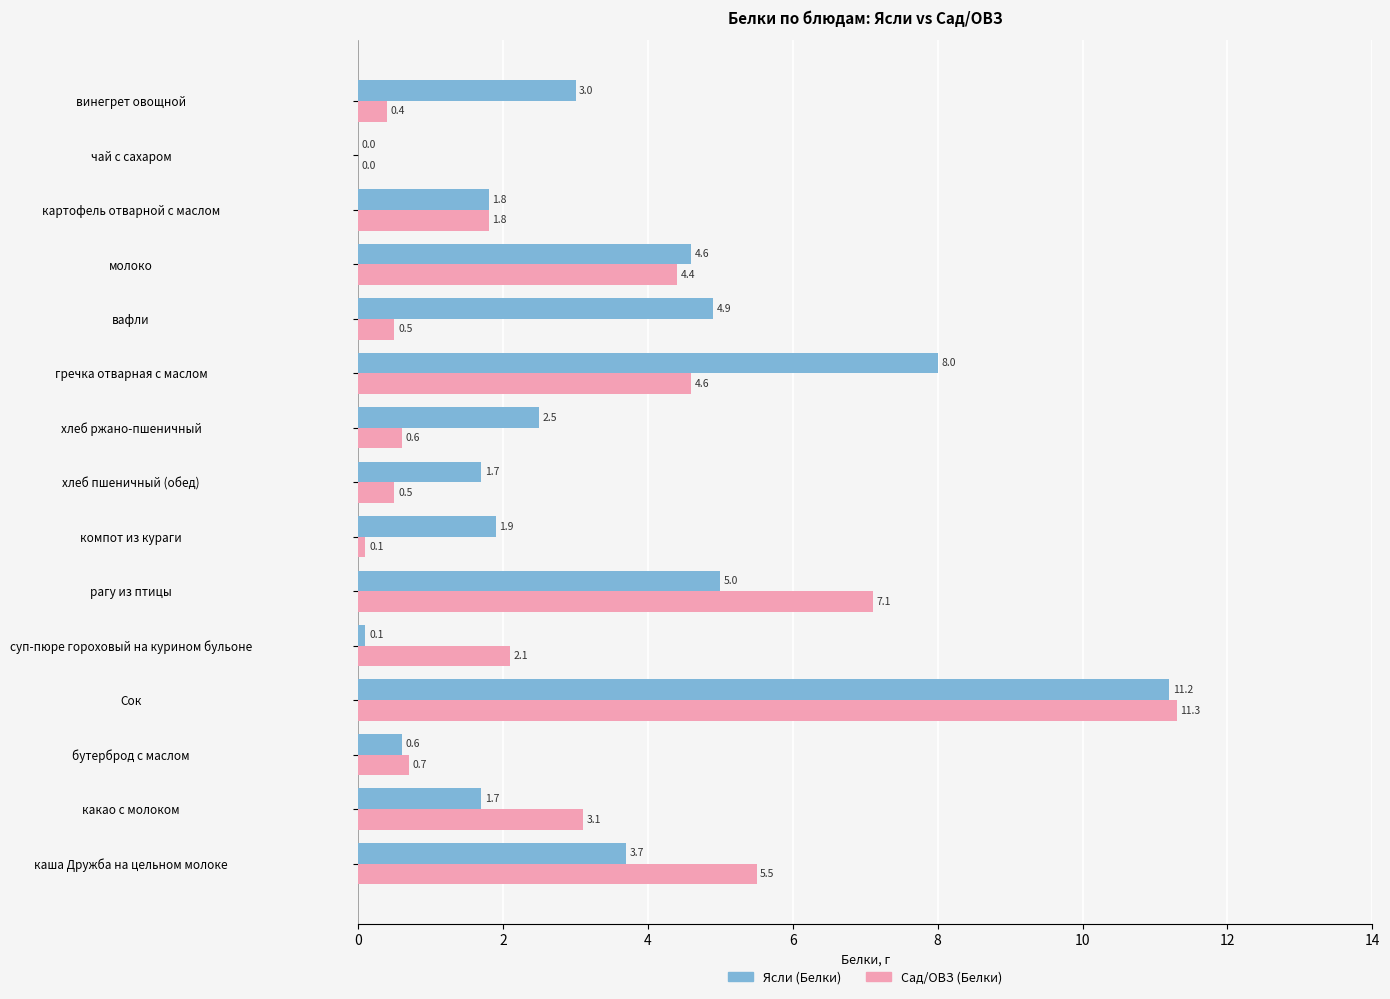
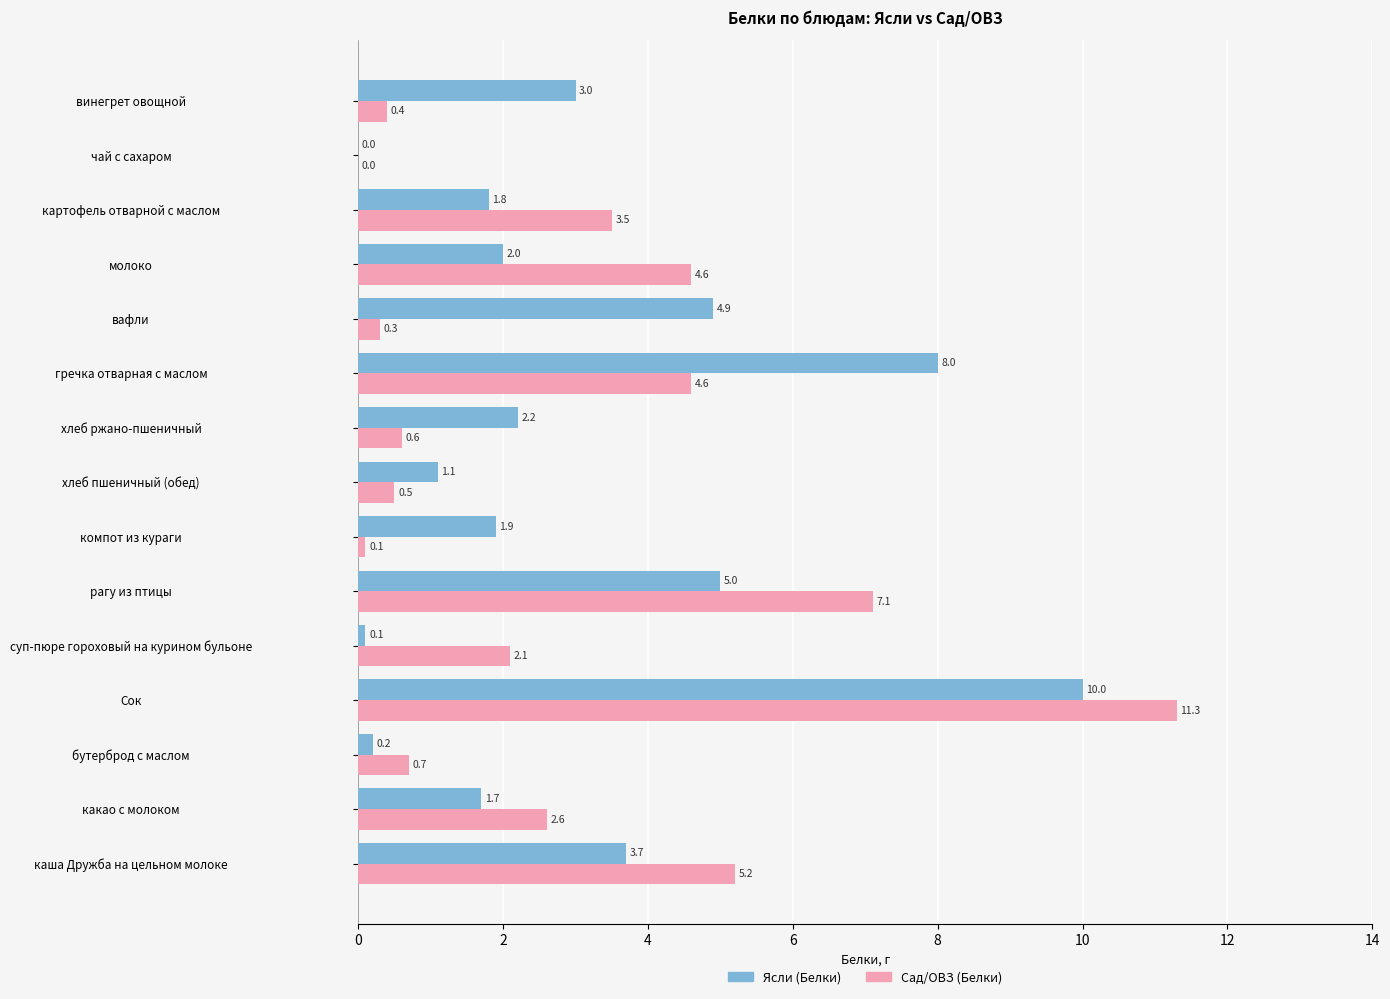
Сад/ОВЗ (Белки), картофель отварной с маслом: 1.8 -> 3.5
Ясли (Белки), молоко: 4.6 -> 2.0
Сад/ОВЗ (Белки), молоко: 4.4 -> 4.6
Сад/ОВЗ (Белки), вафли: 0.5 -> 0.3
Ясли (Белки), хлеб ржано-пшеничный: 2.5 -> 2.2
Ясли (Белки), хлеб пшеничный (обед): 1.7 -> 1.1
Ясли (Белки), Сок: 11.2 -> 10.0
Ясли (Белки), бутерброд с маслом: 0.6 -> 0.2
Сад/ОВЗ (Белки), какао с молоком: 3.1 -> 2.6
Сад/ОВЗ (Белки), каша Дружба на цельном молоке: 5.5 -> 5.2
